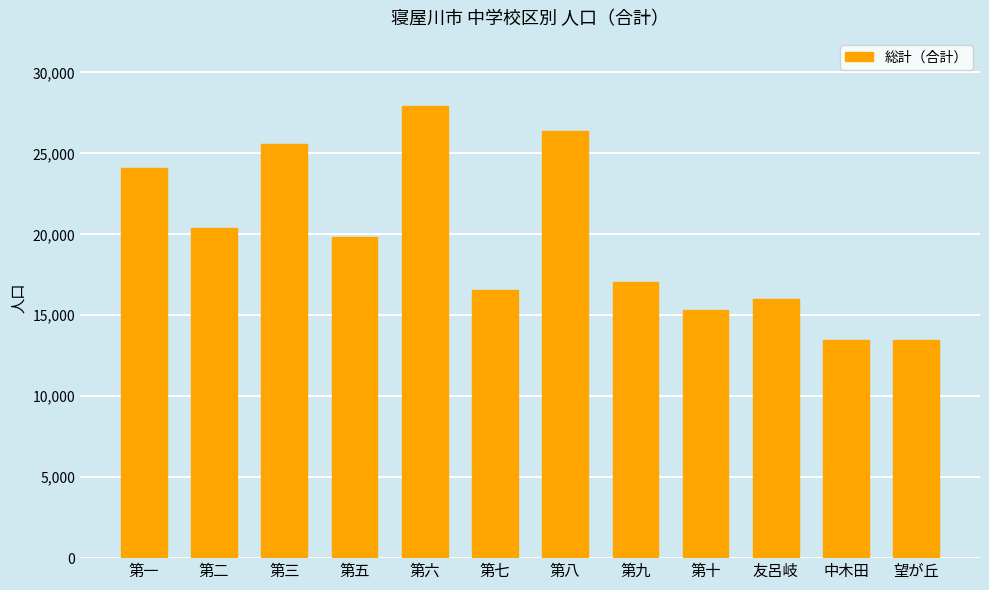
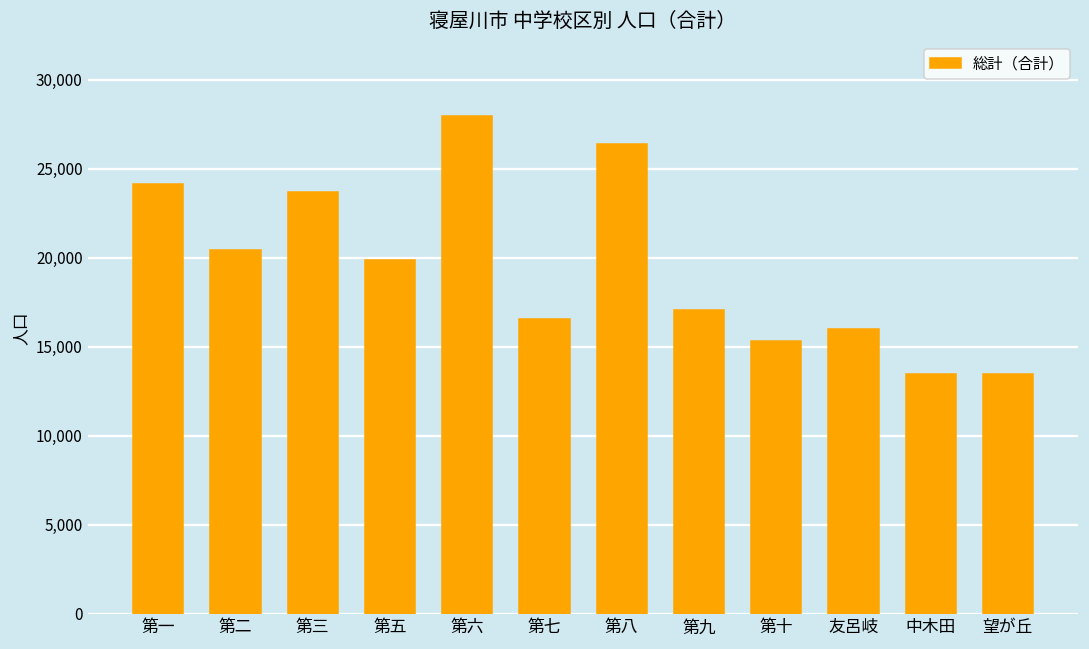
第三: 25,600 -> 23,700
